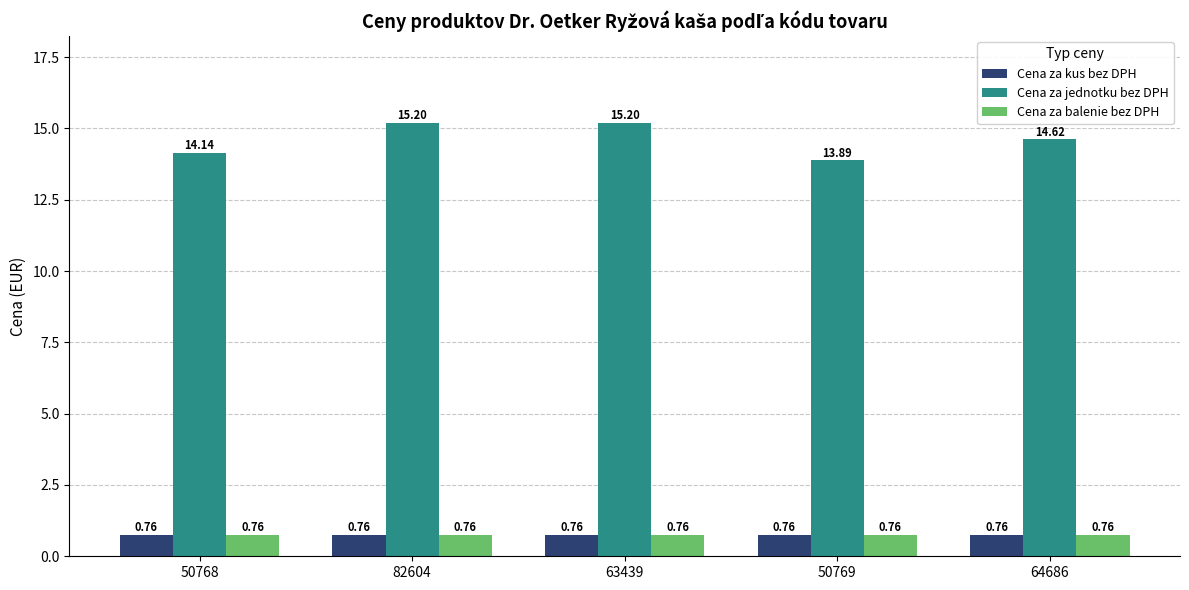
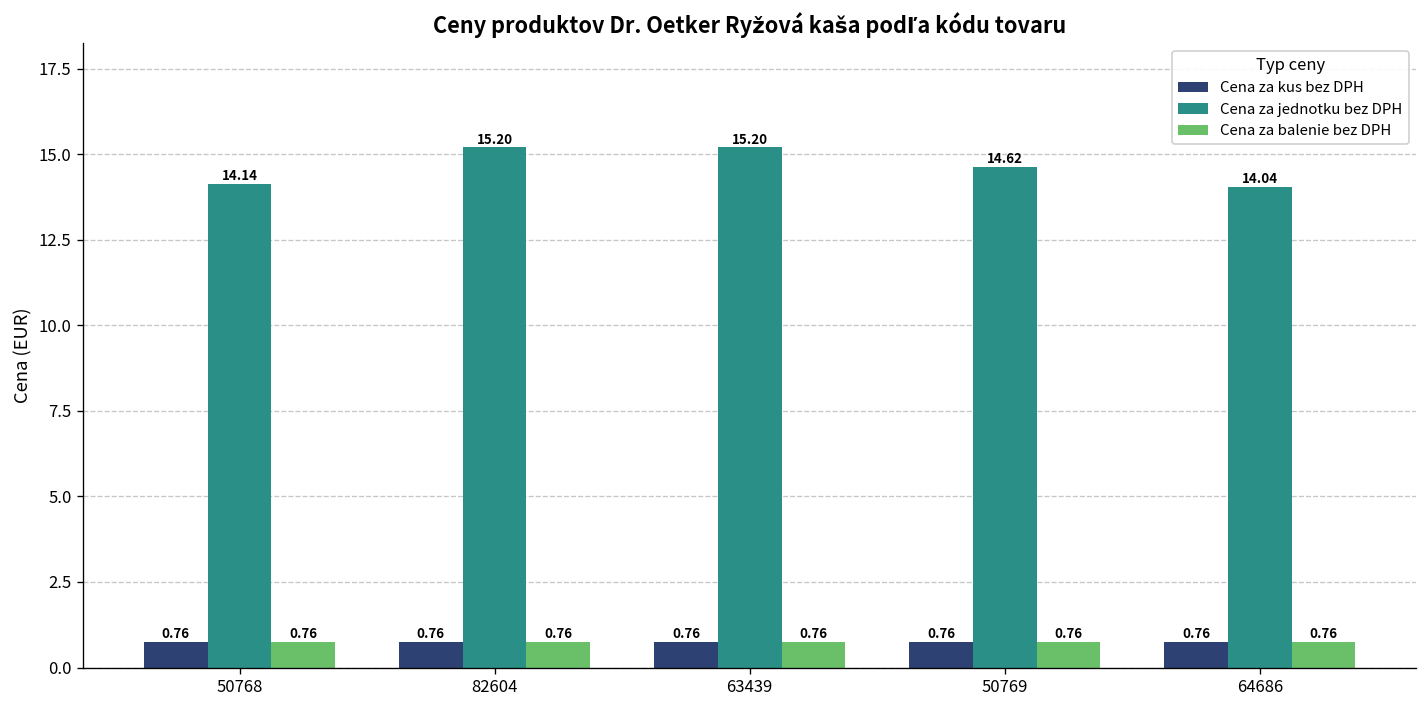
Cena za jednotku bez DPH, 50769: 13.89 -> 14.62
Cena za jednotku bez DPH, 64686: 14.62 -> 14.04
